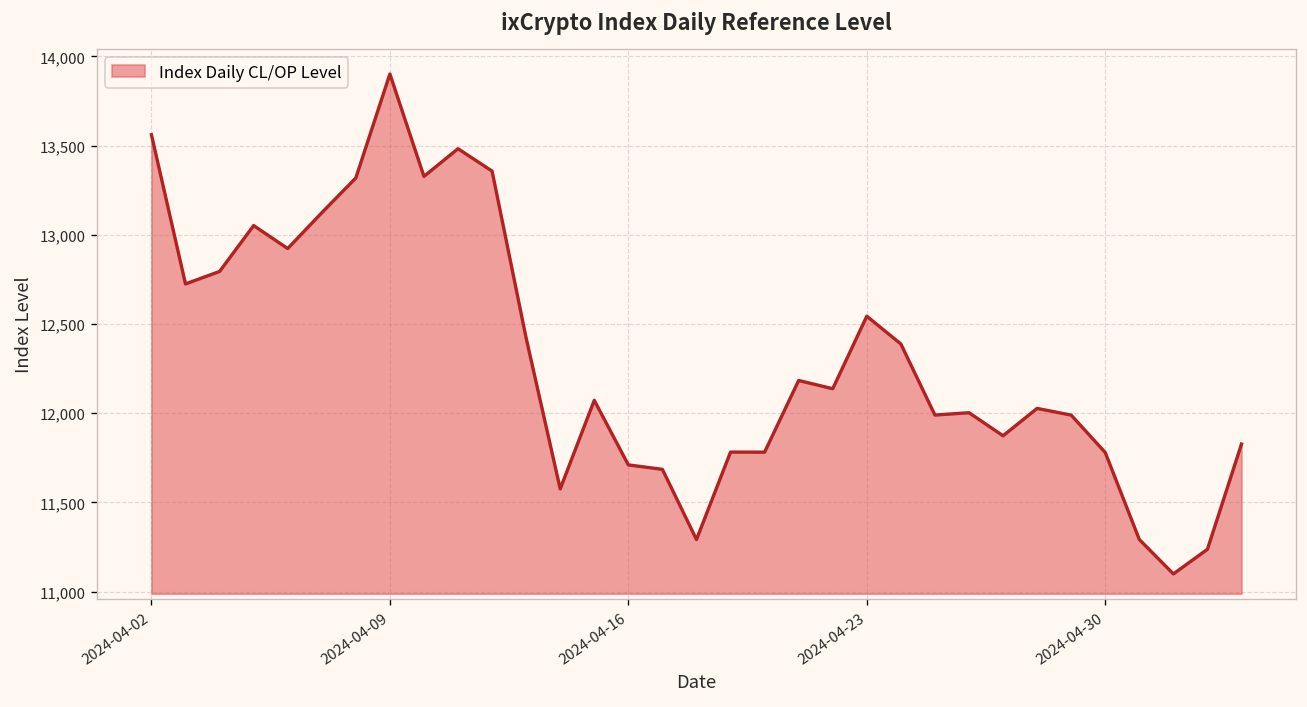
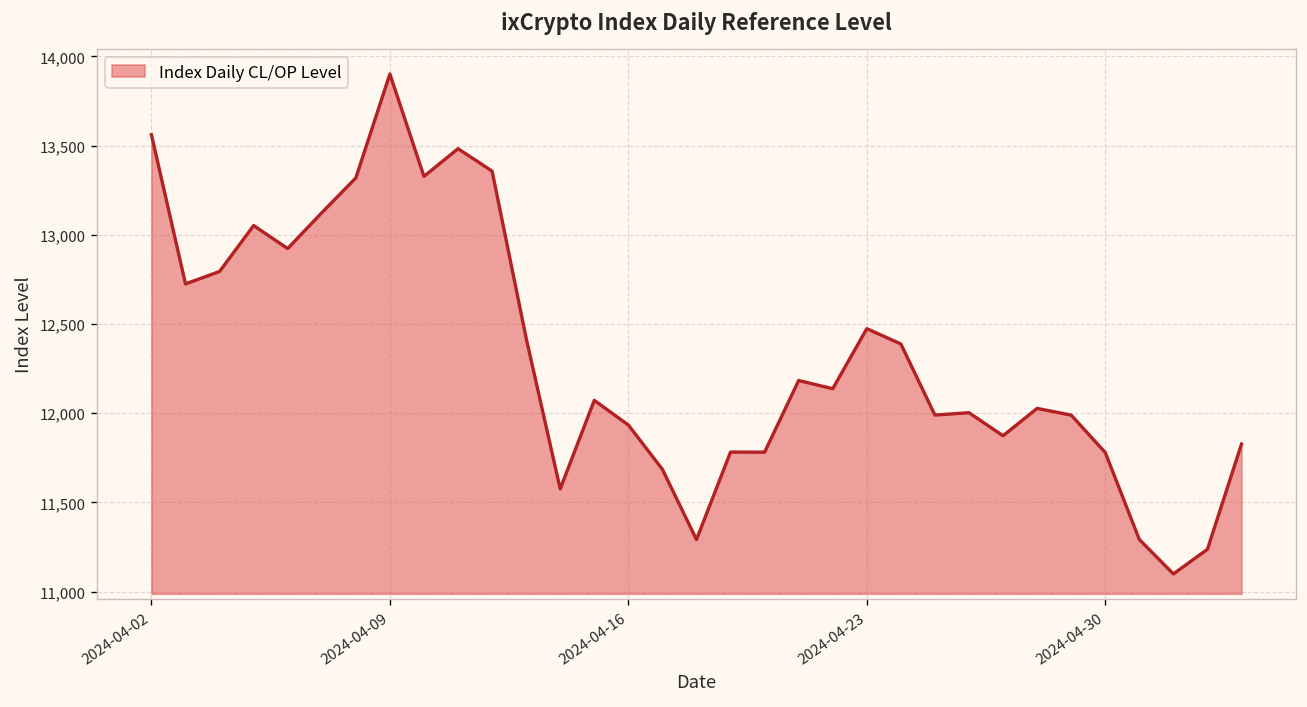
2024-04-16: 11,710 -> 11,930
2024-04-23: 12,540 -> 12,470
